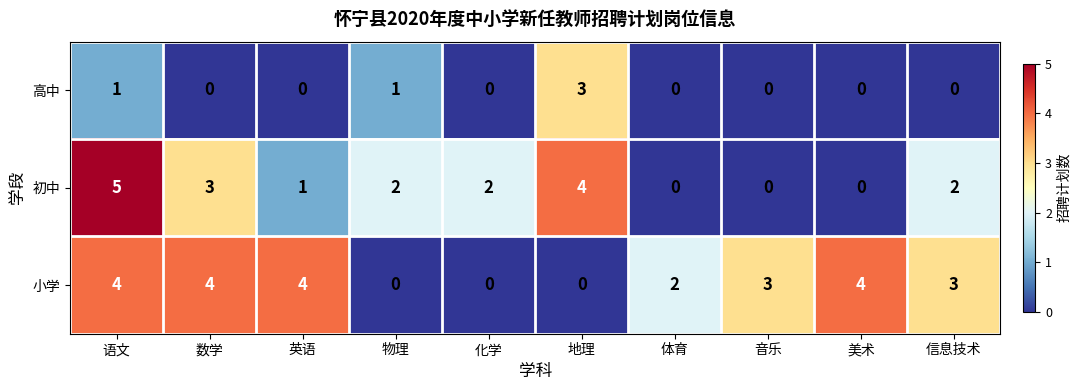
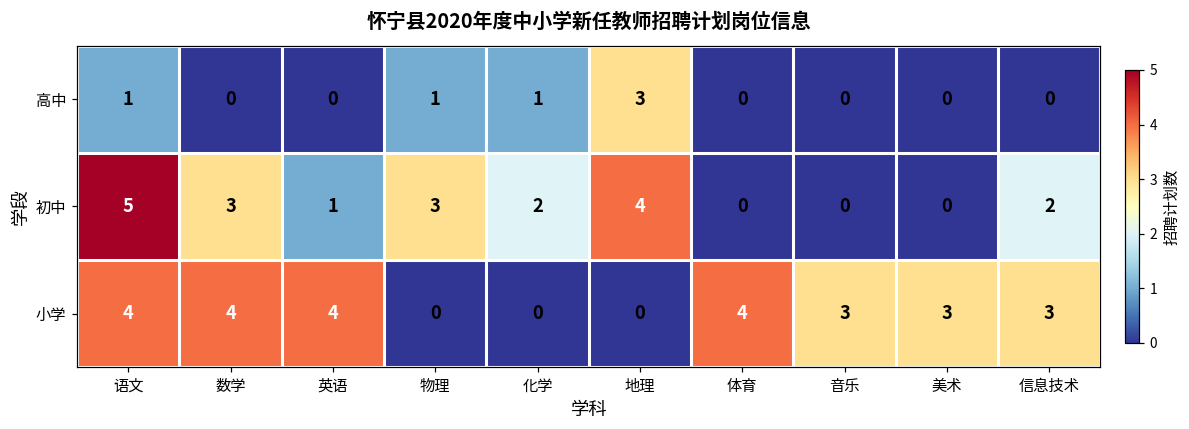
高中, 化学: 0 -> 1
初中, 物理: 2 -> 3
小学, 体育: 2 -> 4
小学, 美术: 4 -> 3
